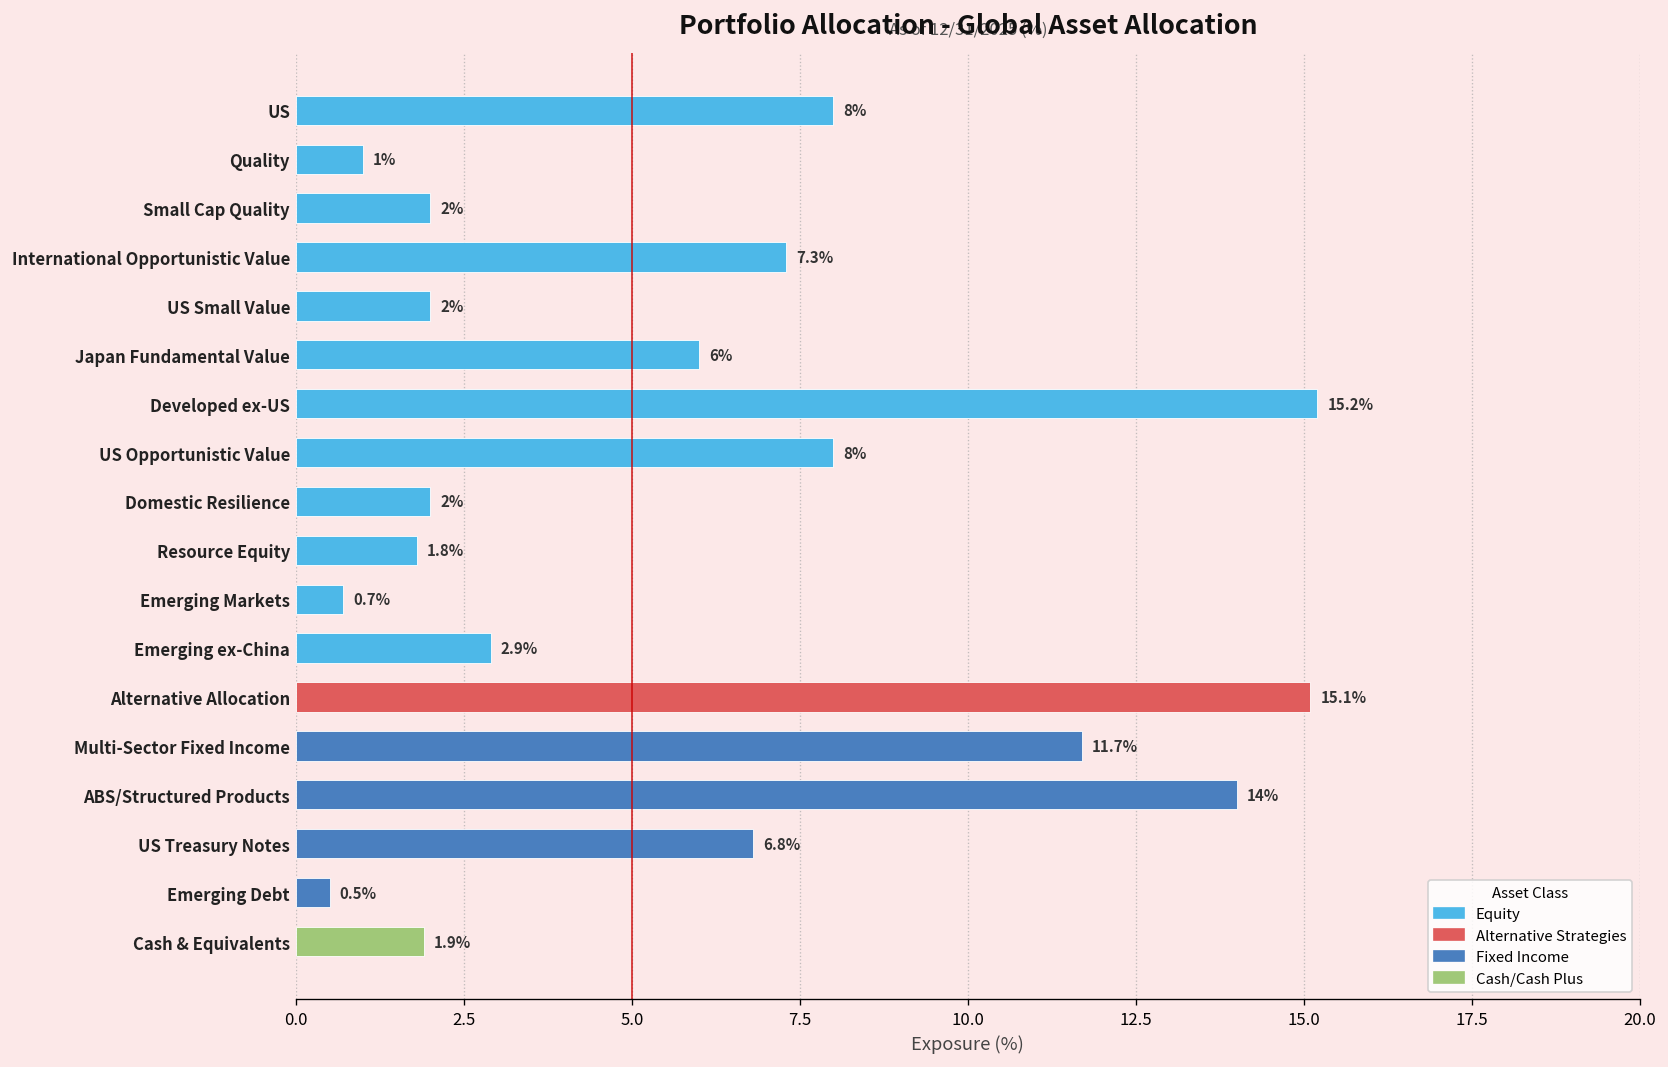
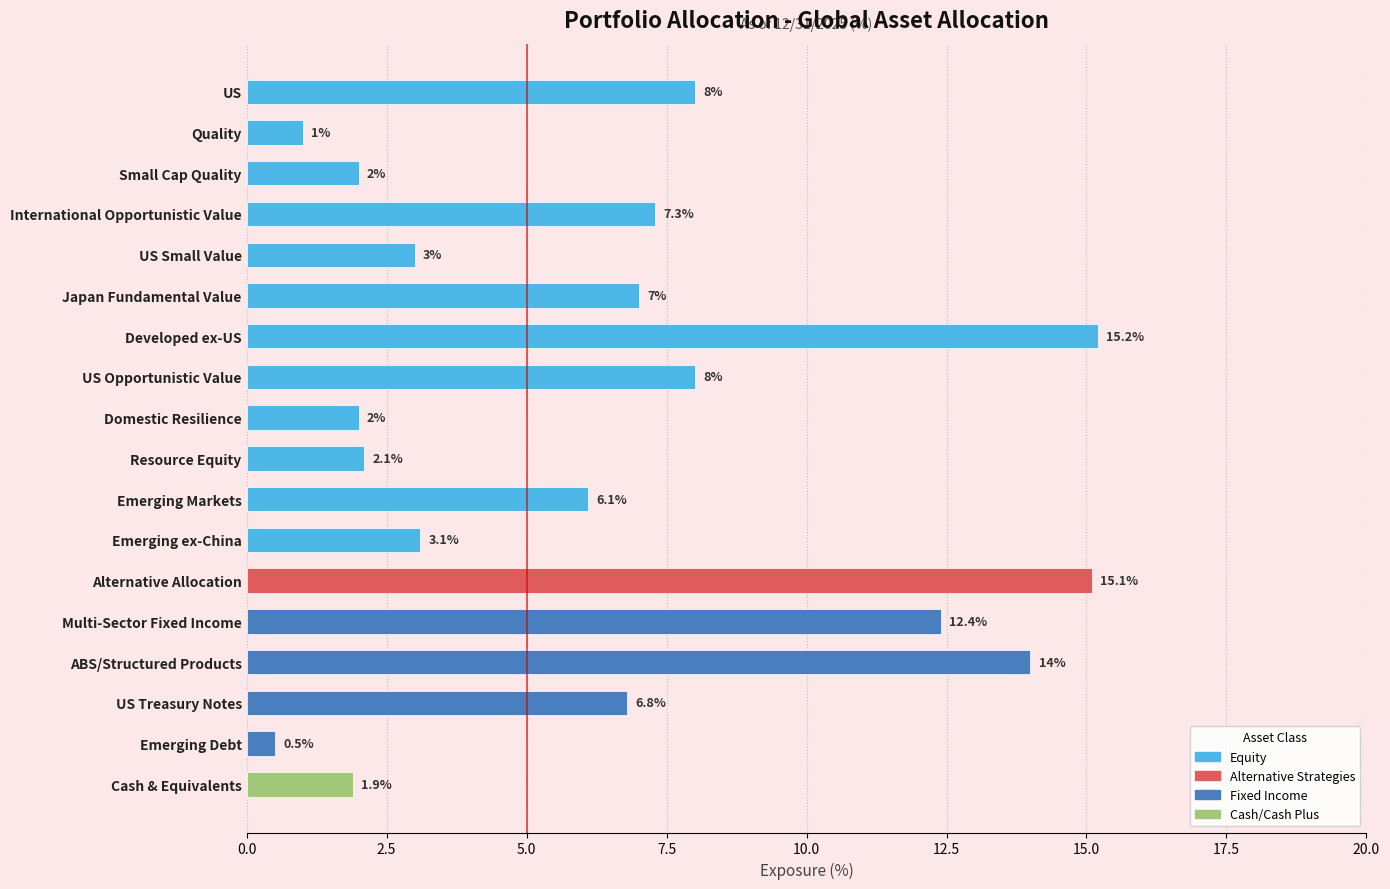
US Small Value: 2% -> 3%
Japan Fundamental Value: 6% -> 7%
Resource Equity: 1.8% -> 2.1%
Emerging Markets: 0.7% -> 6.1%
Emerging ex-China: 2.9% -> 3.1%
Multi-Sector Fixed Income: 11.7% -> 12.4%
